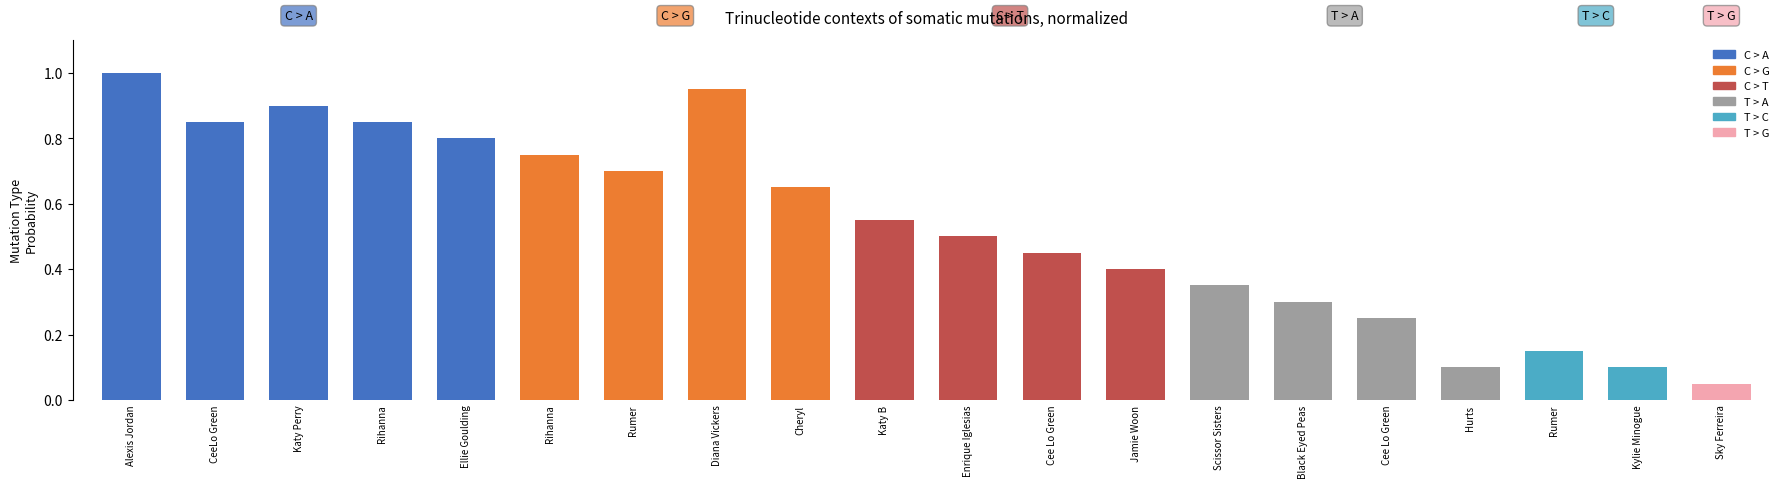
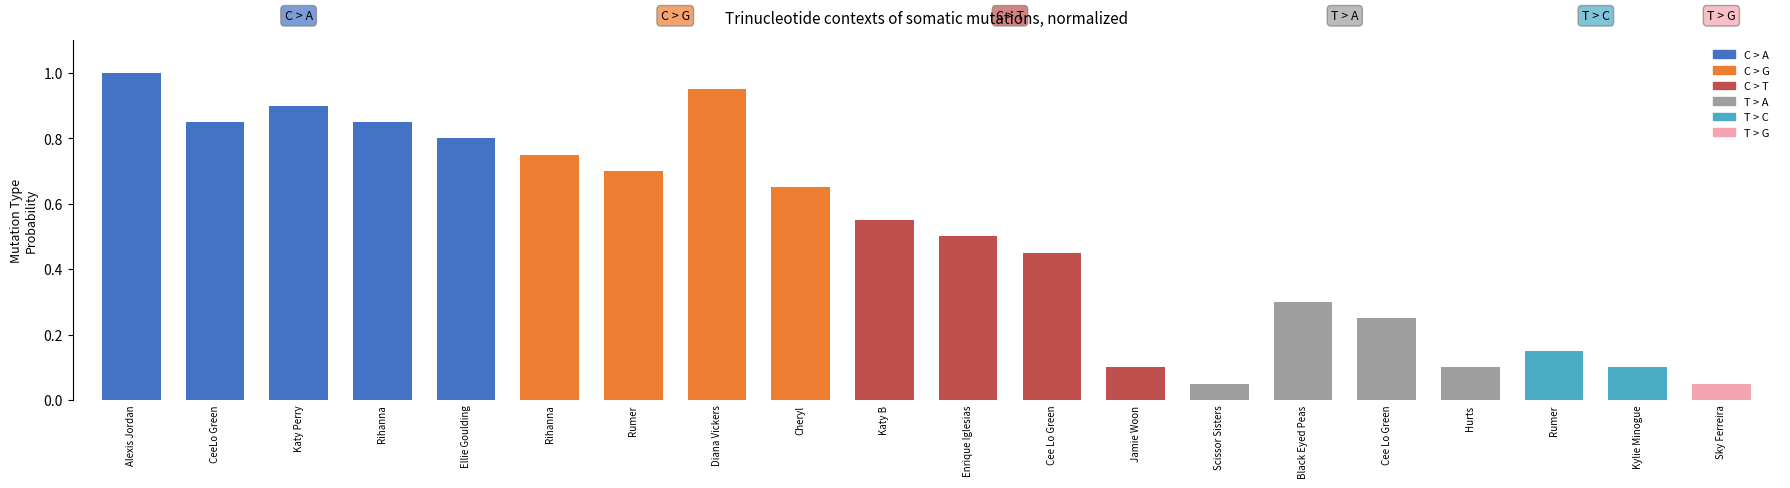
Jamie Woon: 0.40 -> 0.10
Scissor Sisters: 0.35 -> 0.05
